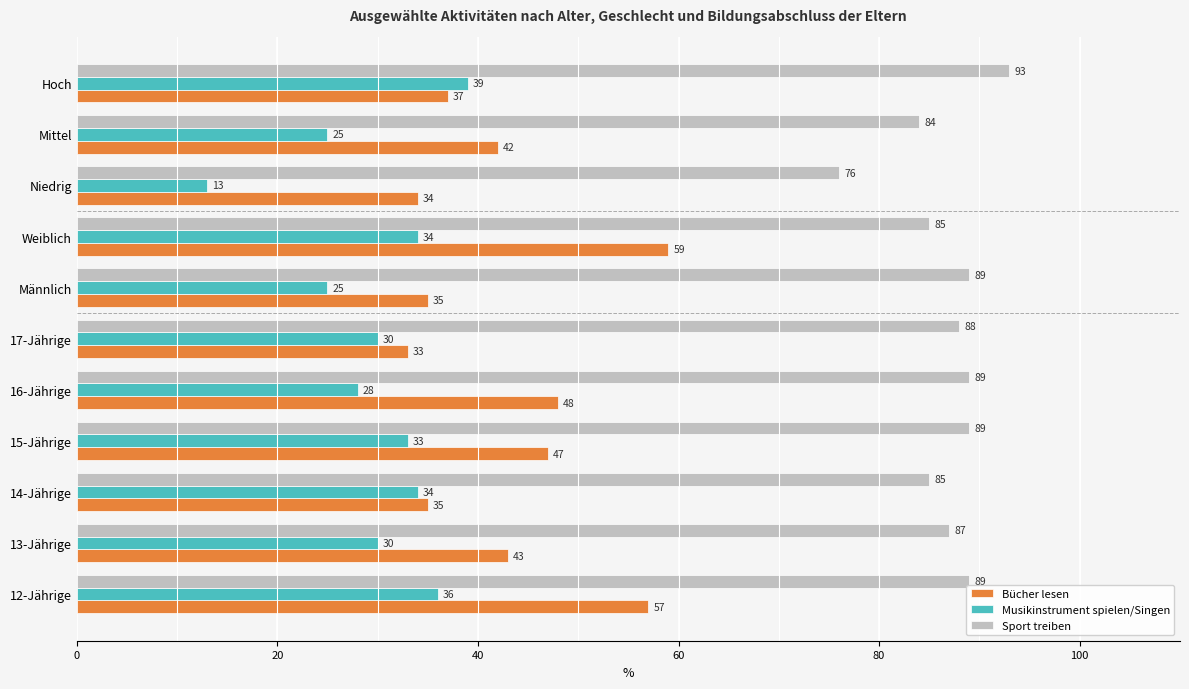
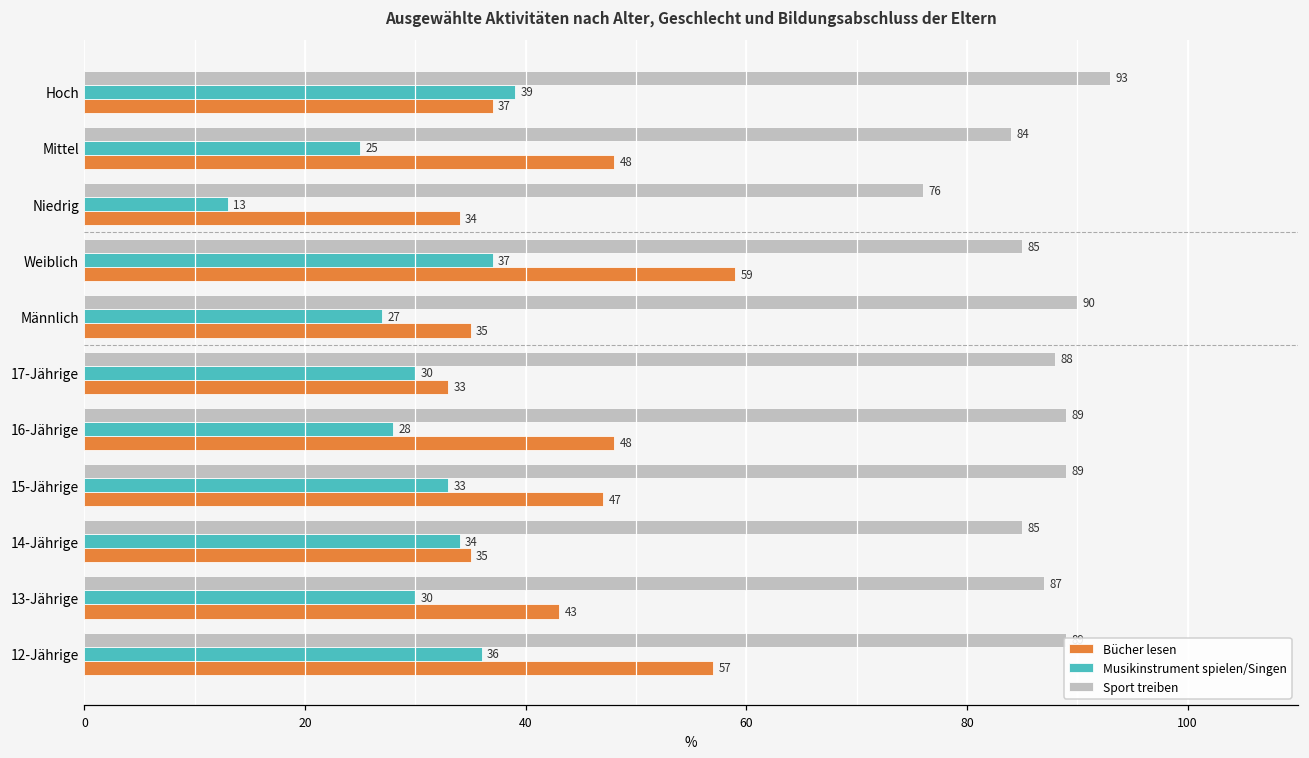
Bücher lesen, Mittel: 42 -> 48
Musikinstrument spielen/Singen, Weiblich: 34 -> 37
Sport treiben, Männlich: 89 -> 90
Musikinstrument spielen/Singen, Männlich: 25 -> 27
